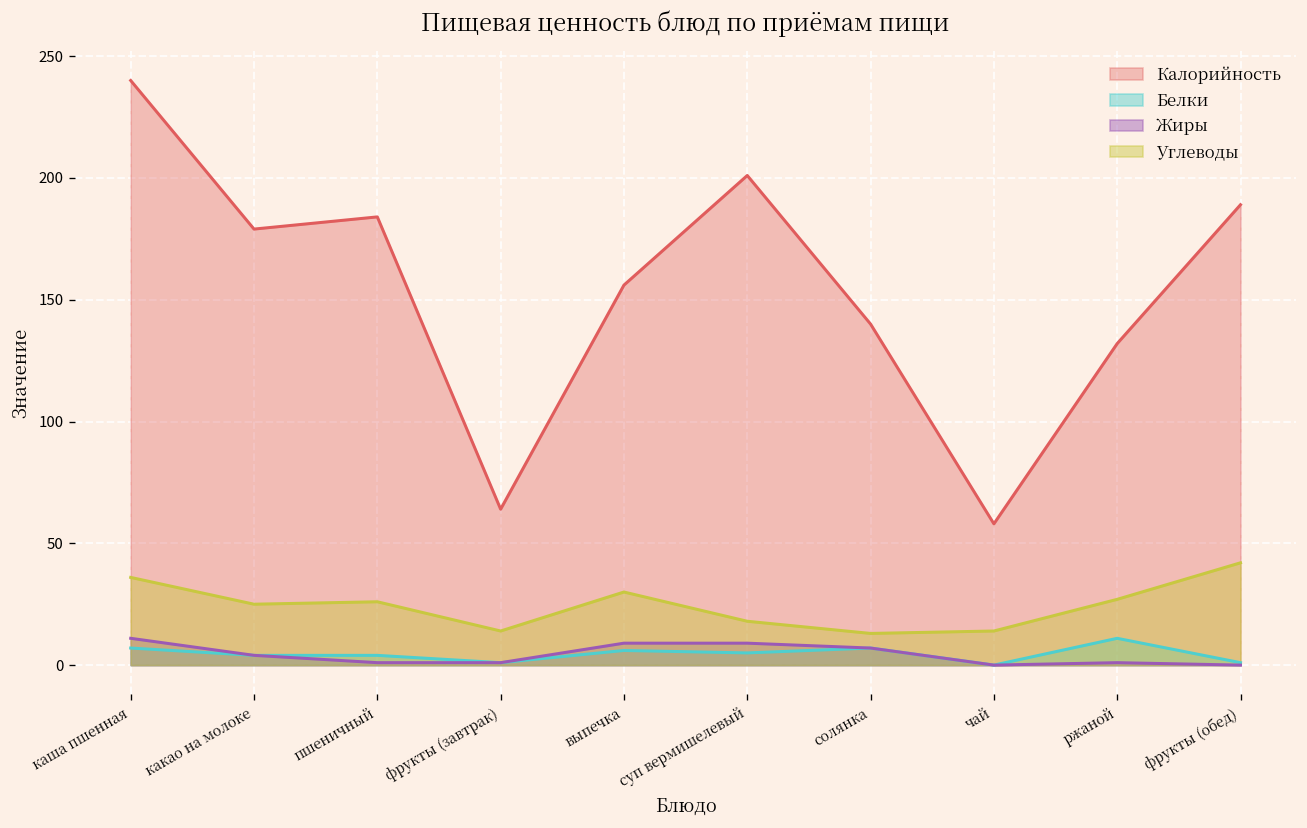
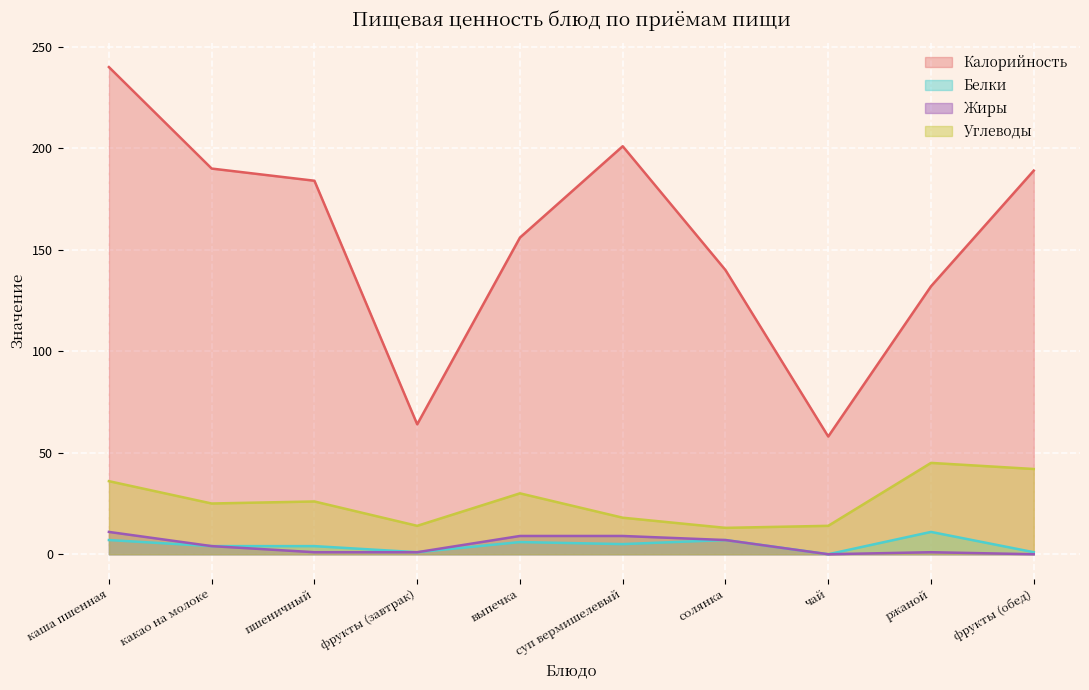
Калорийность, какао на молоке: 179 -> 190
Углеводы, ржаной: 27 -> 45
